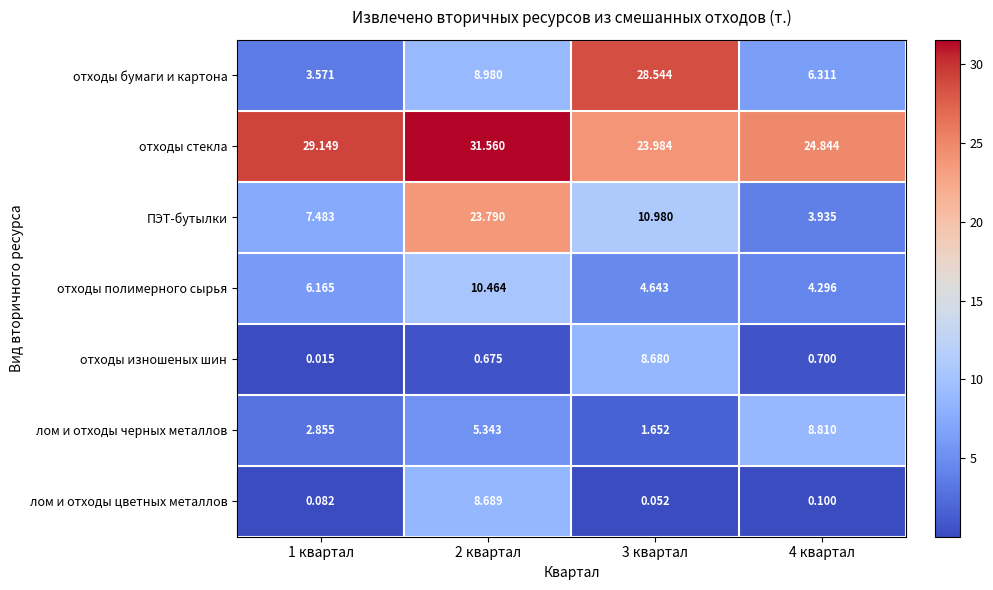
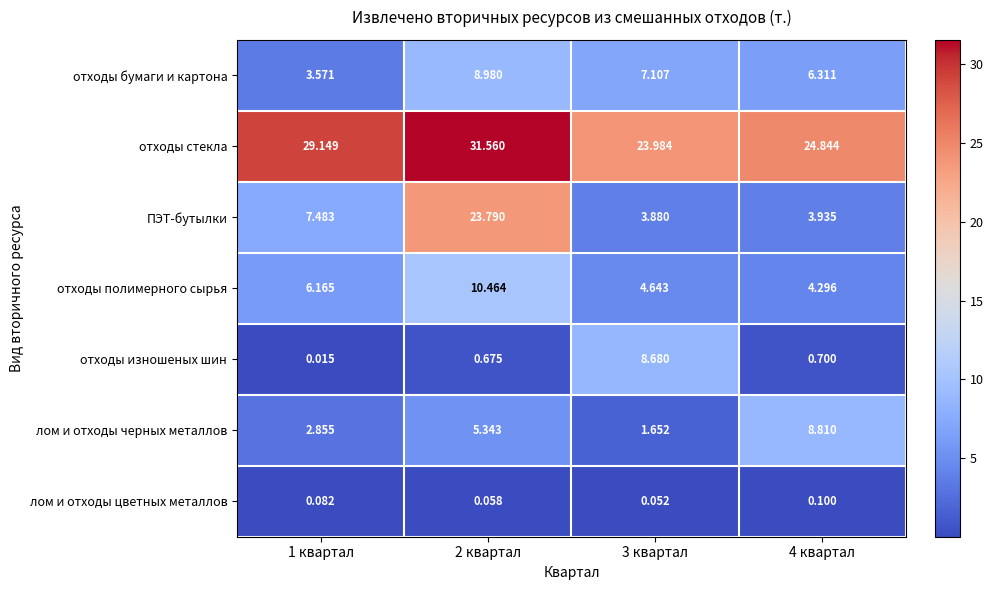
отходы бумаги и картона, 3 квартал: 28.544 -> 7.107
ПЭТ-бутылки, 3 квартал: 10.980 -> 3.880
лом и отходы цветных металлов, 2 квартал: 8.689 -> 0.058
